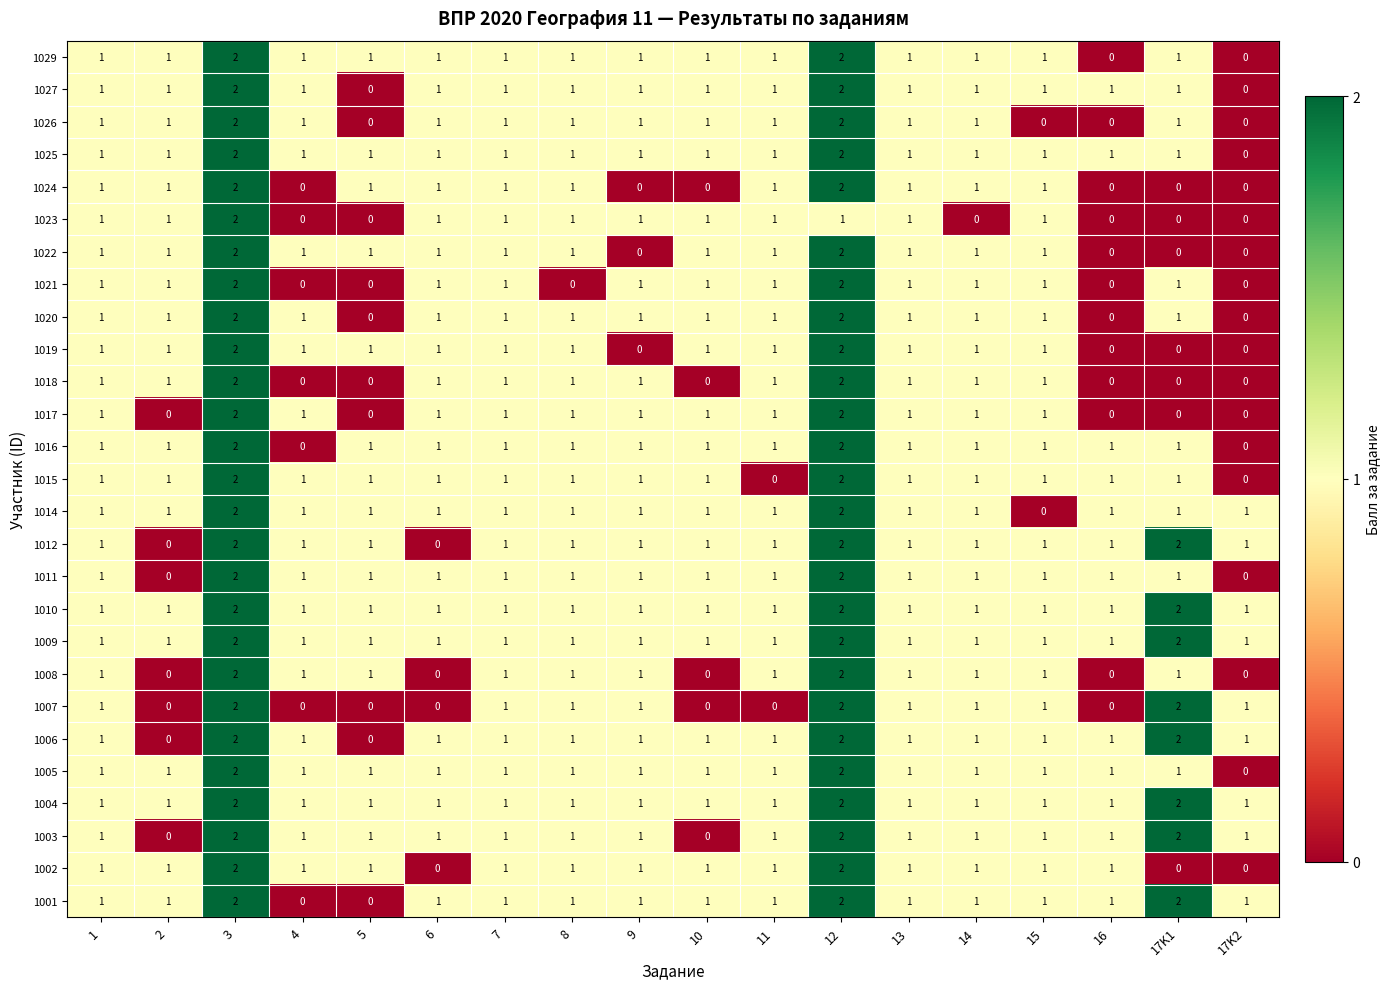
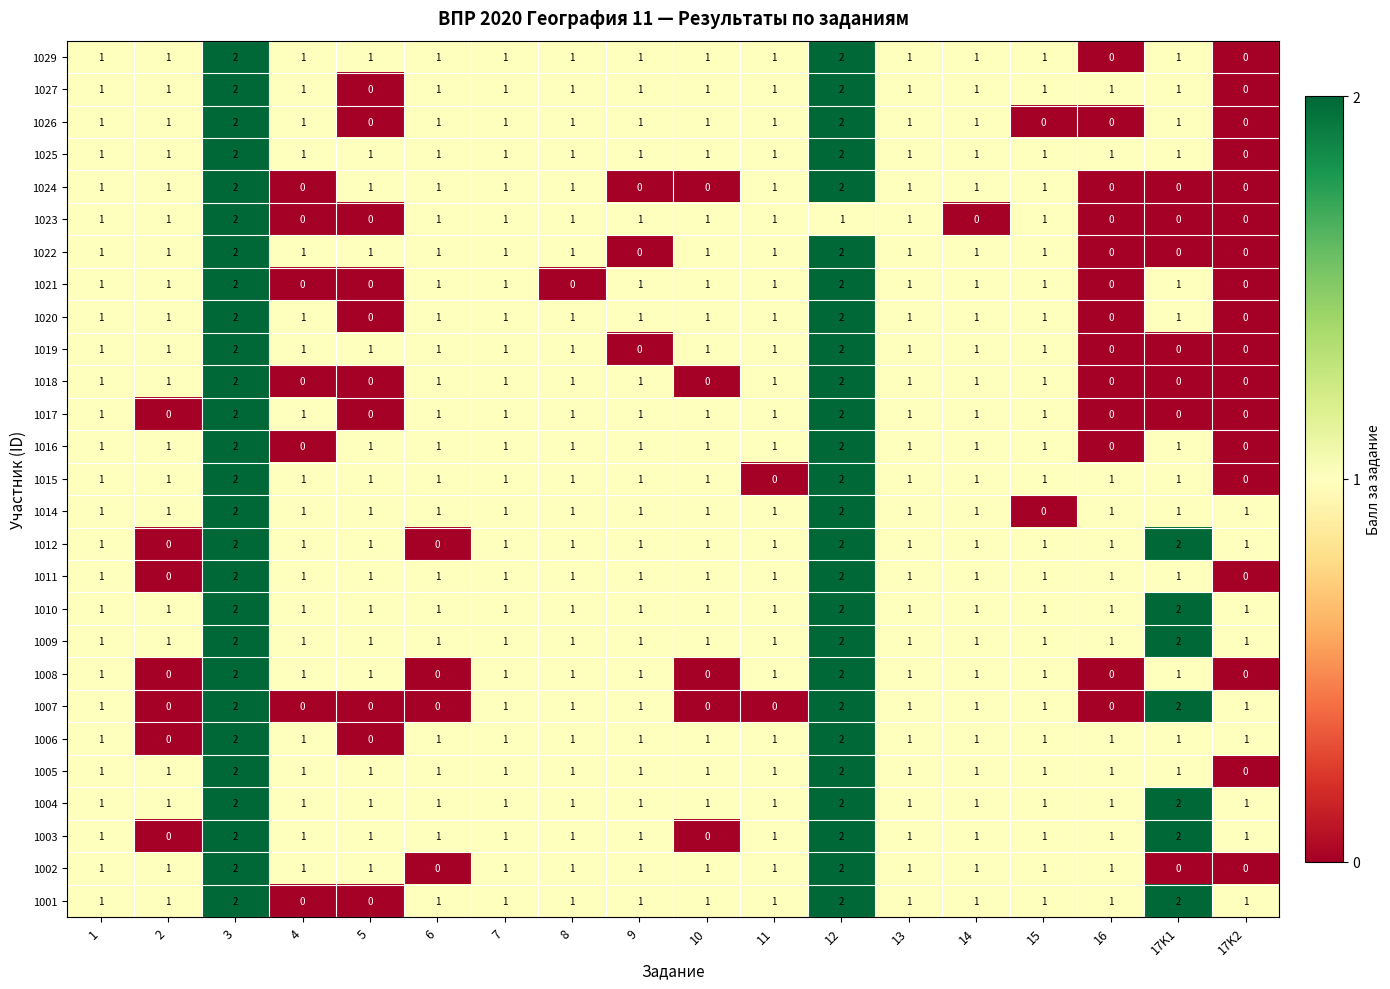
1016, 16: 1 -> 0
1006, 17K1: 2 -> 1
